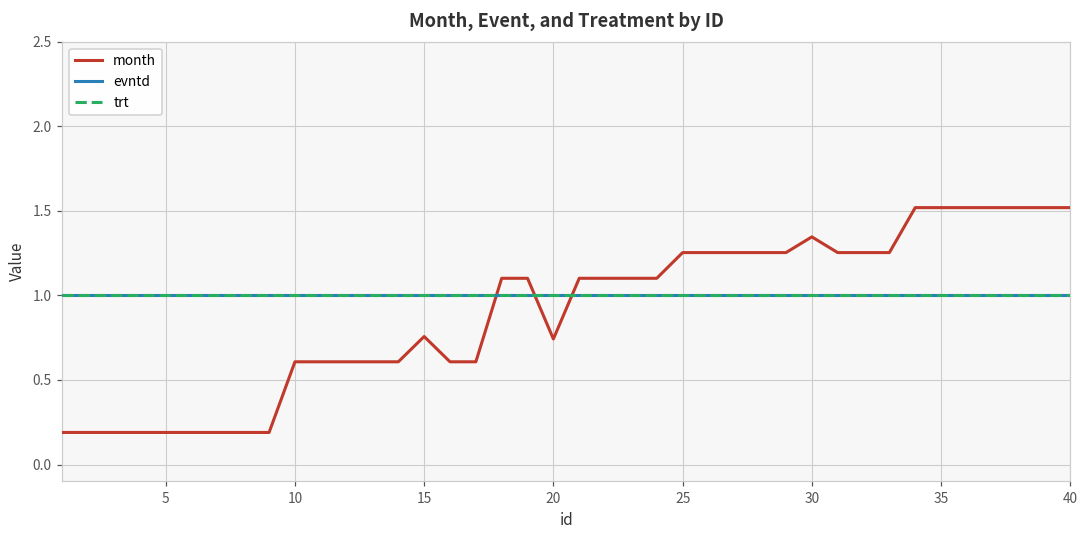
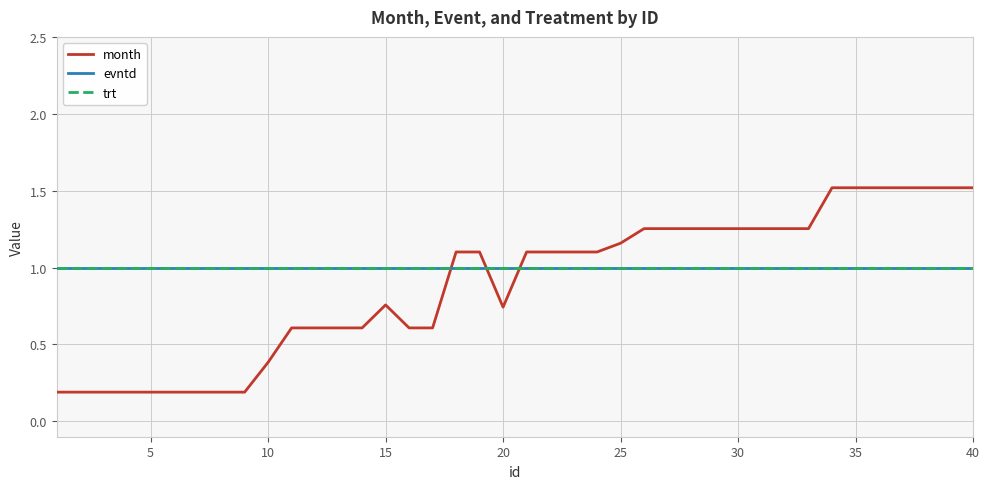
month, 10: 0.61 -> 0.38
month, 25: 1.25 -> 1.16
month, 30: 1.35 -> 1.25
